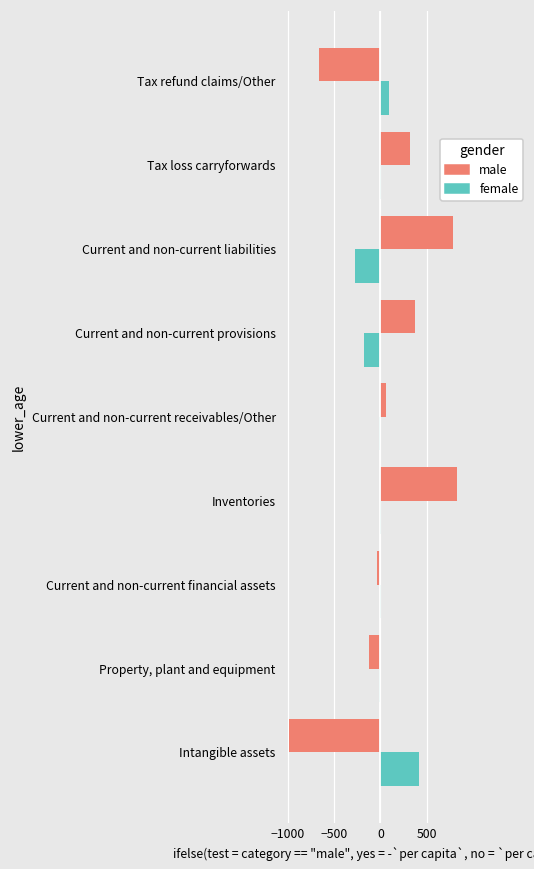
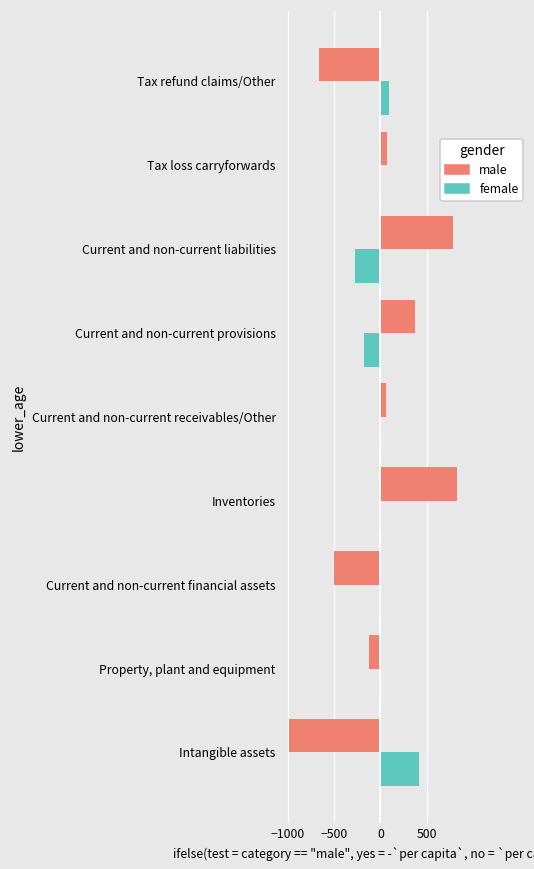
male, Tax loss carryforwards: 300 -> 100
male, Current and non-current financial assets: 0 -> -500
